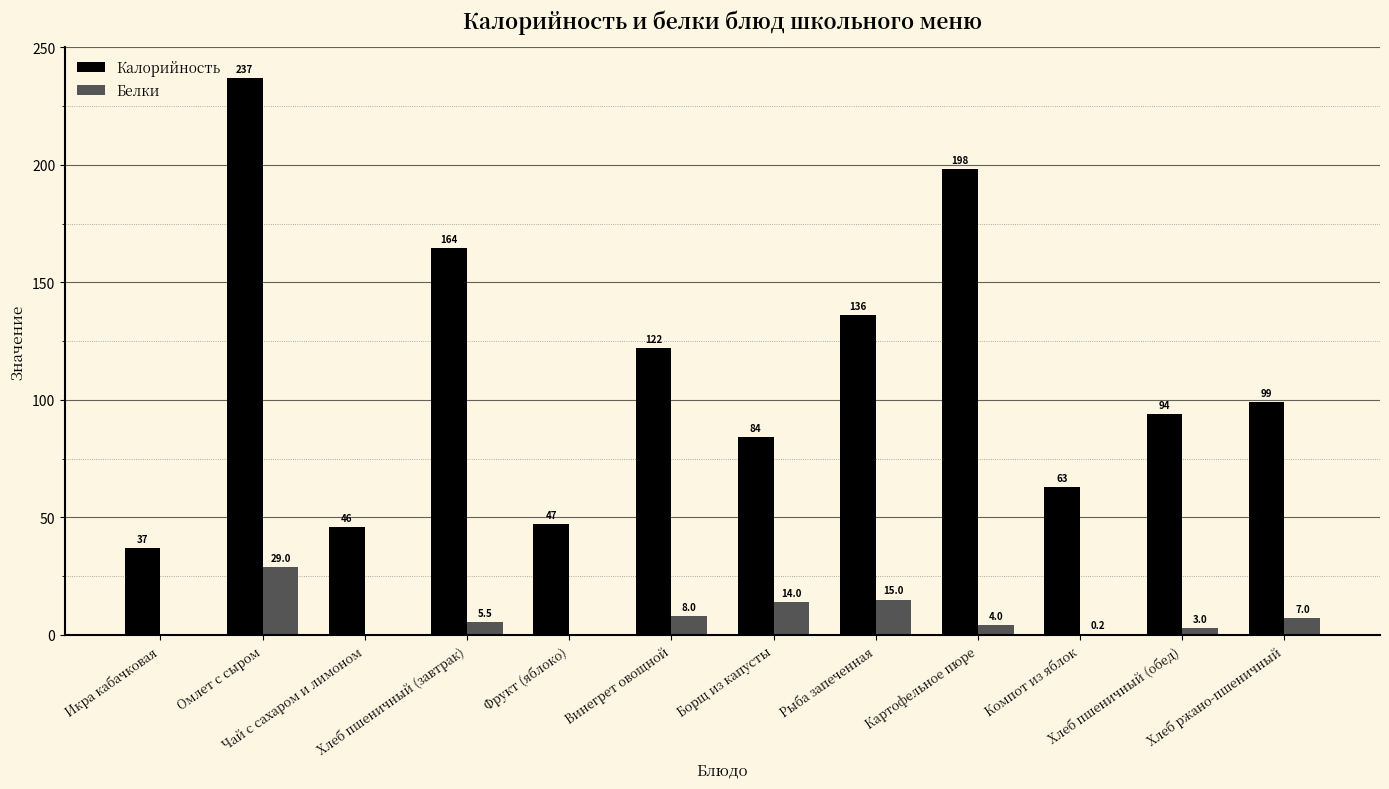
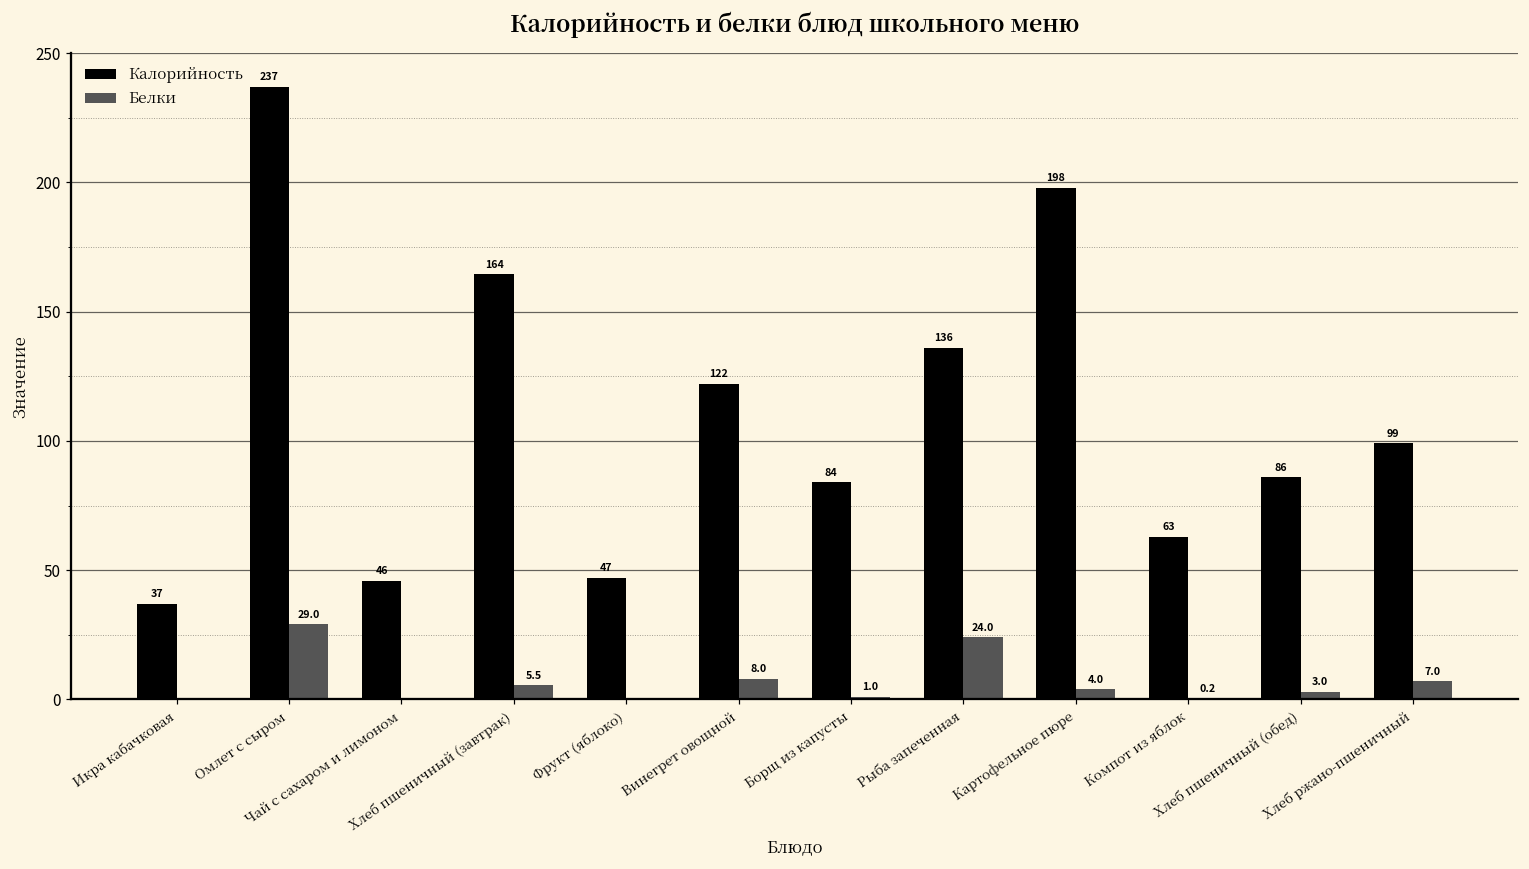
Белки, Борщ из капусты: 14.0 -> 1.0
Белки, Рыба запеченная: 15.0 -> 24.0
Калорийность, Хлеб пшеничный (обед): 94 -> 86
